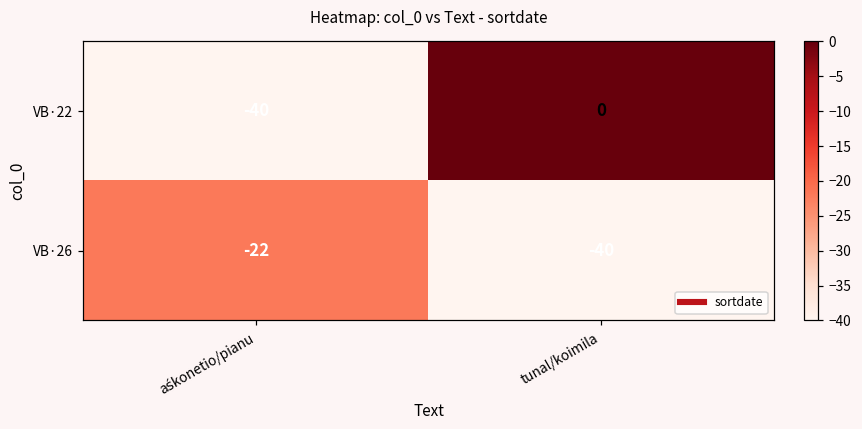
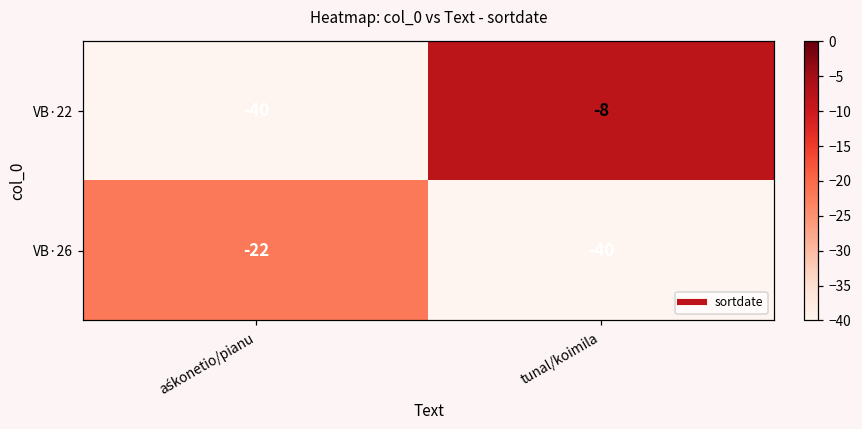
VB·22, tunal/koimila: 0 -> -8
